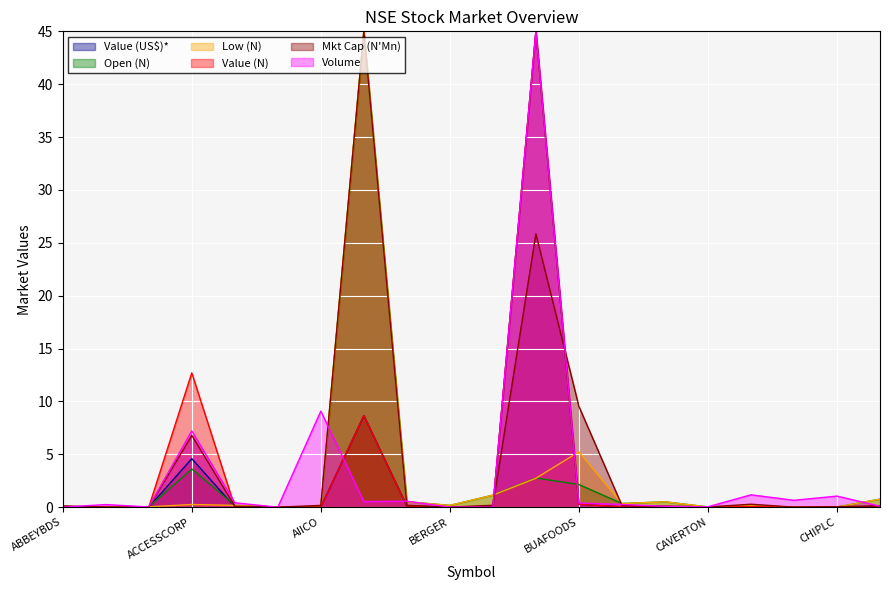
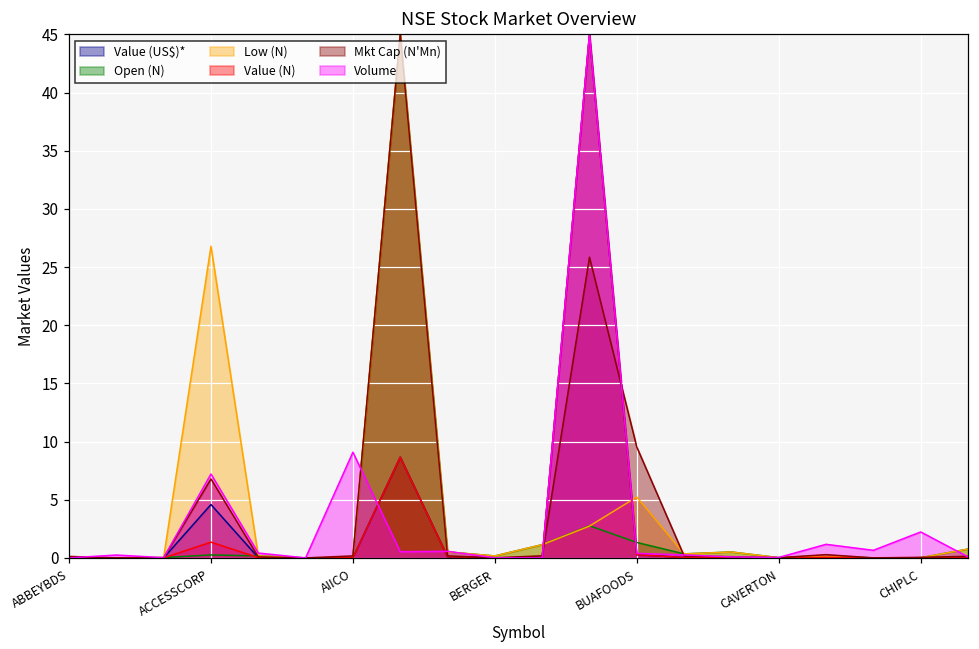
Open (N), ACCESSCORP: 3.6 -> 0.3
Low (N), ACCESSCORP: 0.3 -> 26.8
Value (N), ACCESSCORP: 12.7 -> 1.4
Open (N), BUAFOODS: 2.1 -> 1.3
Volume, CHIPLC: 1.0 -> 2.2
